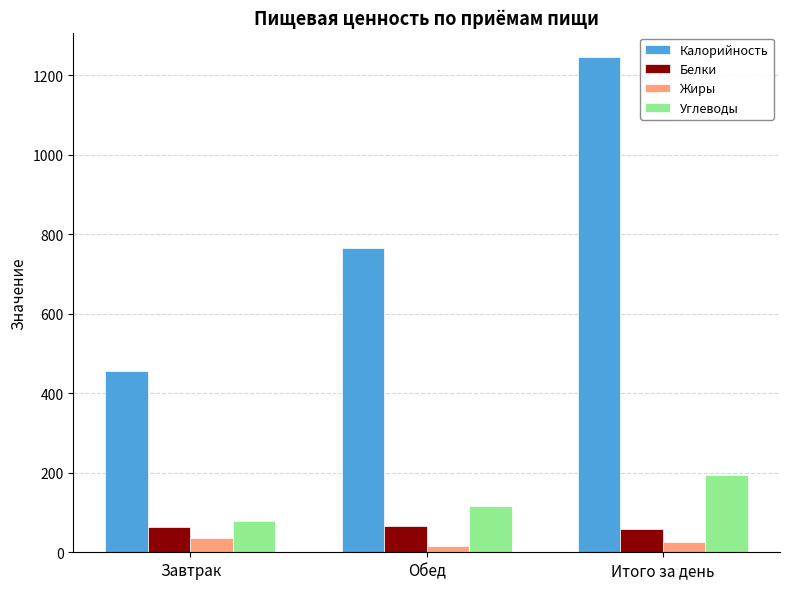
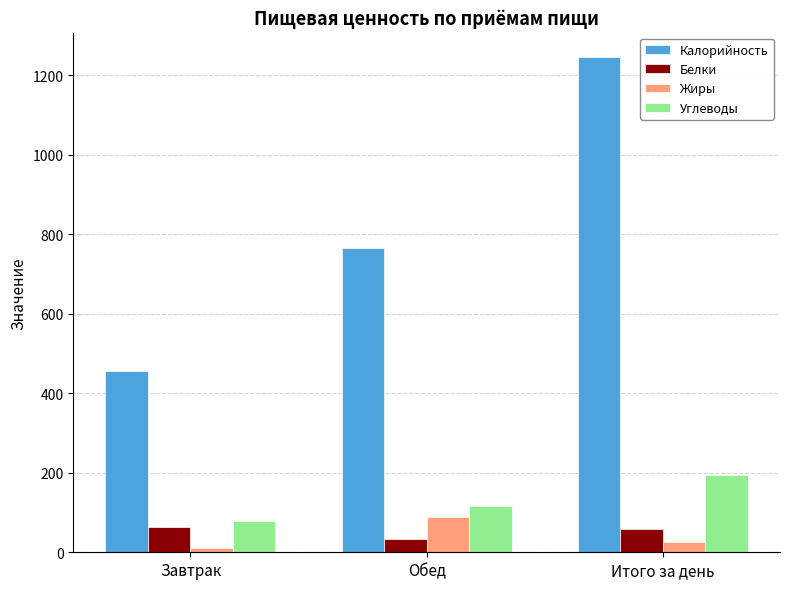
Жиры, Завтрак: 40 -> 10
Белки, Обед: 70 -> 30
Жиры, Обед: 20 -> 90
